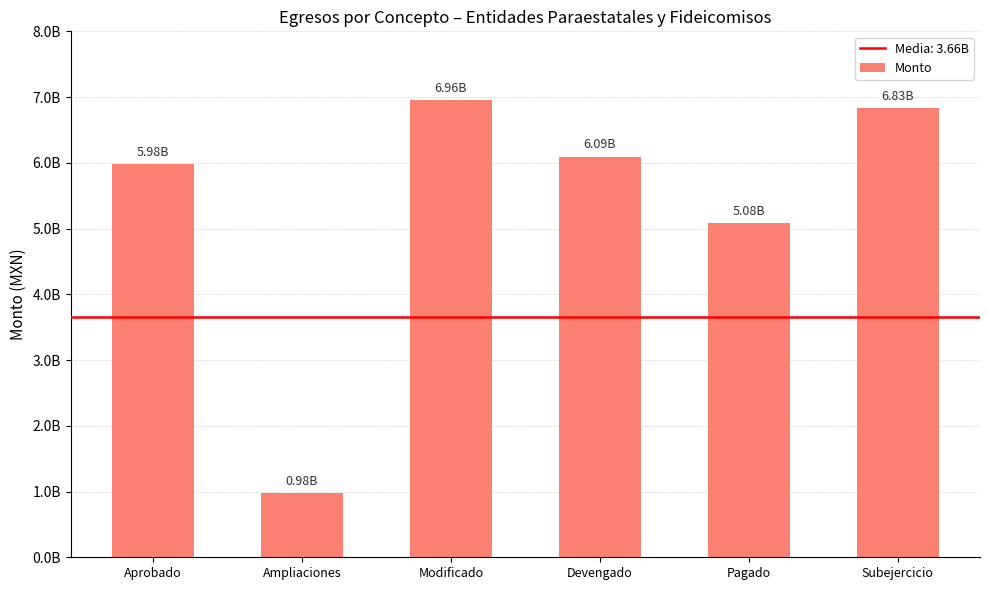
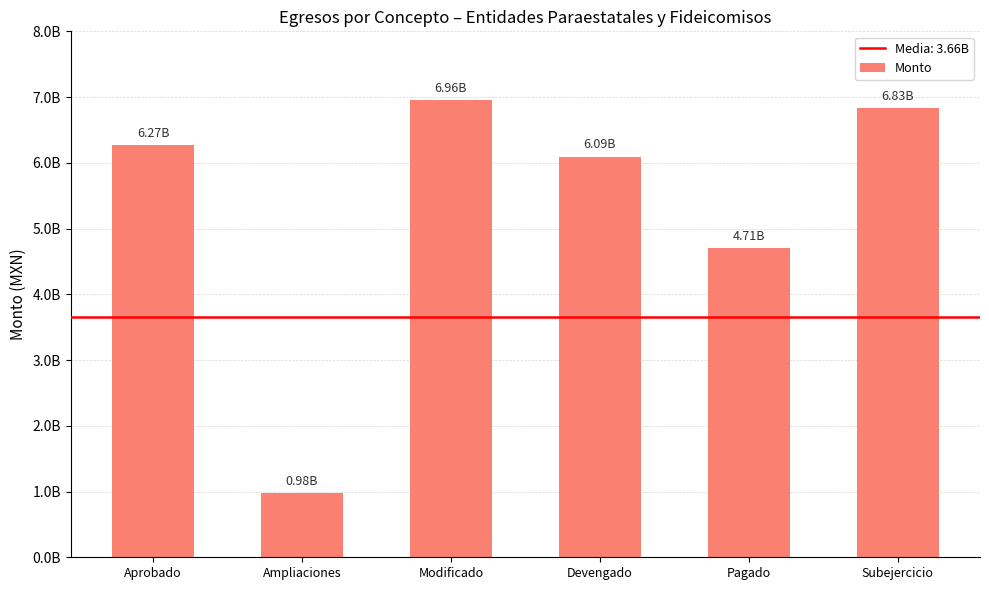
Aprobado: 5.98B -> 6.27B
Pagado: 5.08B -> 4.71B
